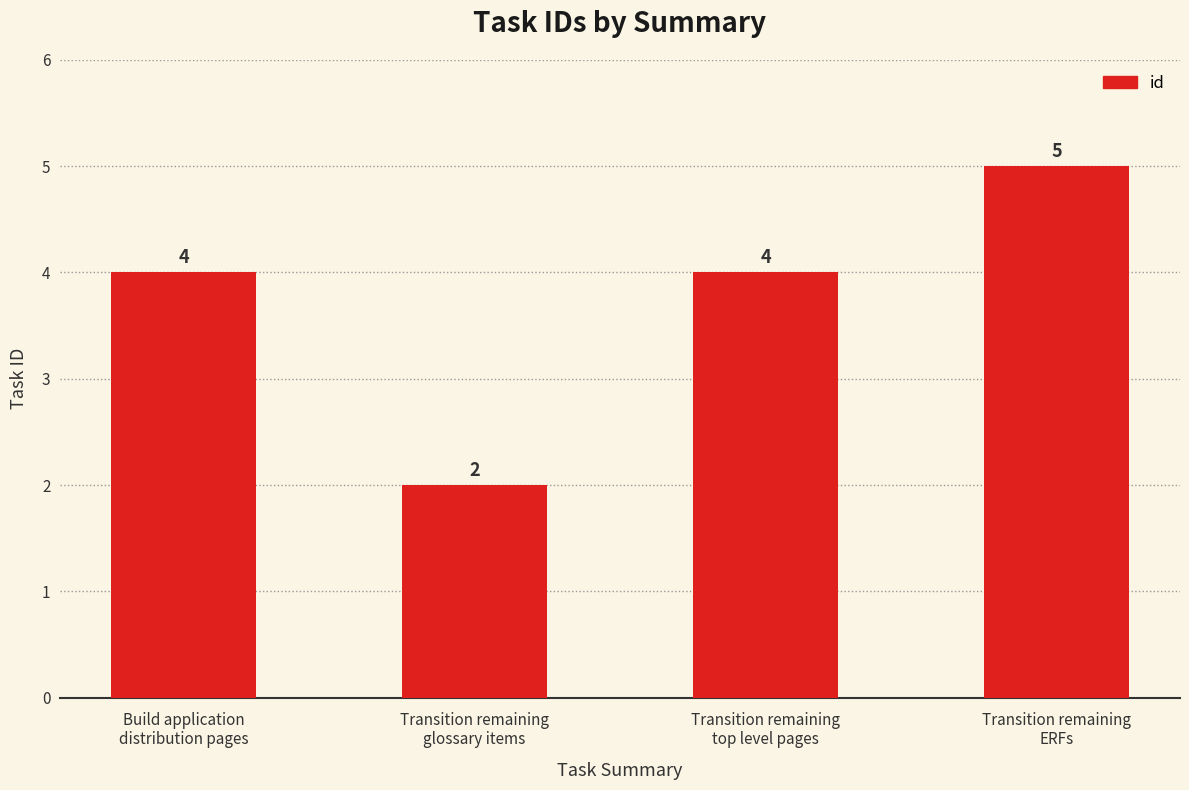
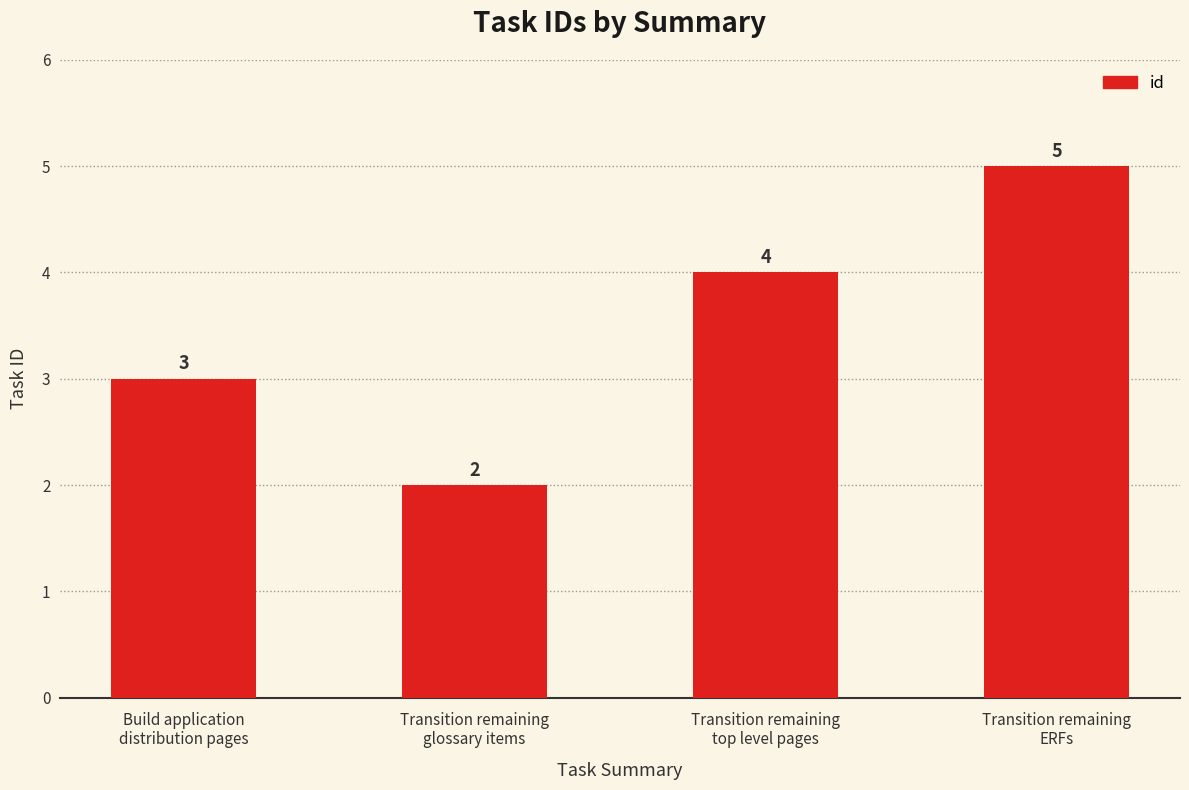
Build application distribution pages: 4 -> 3
